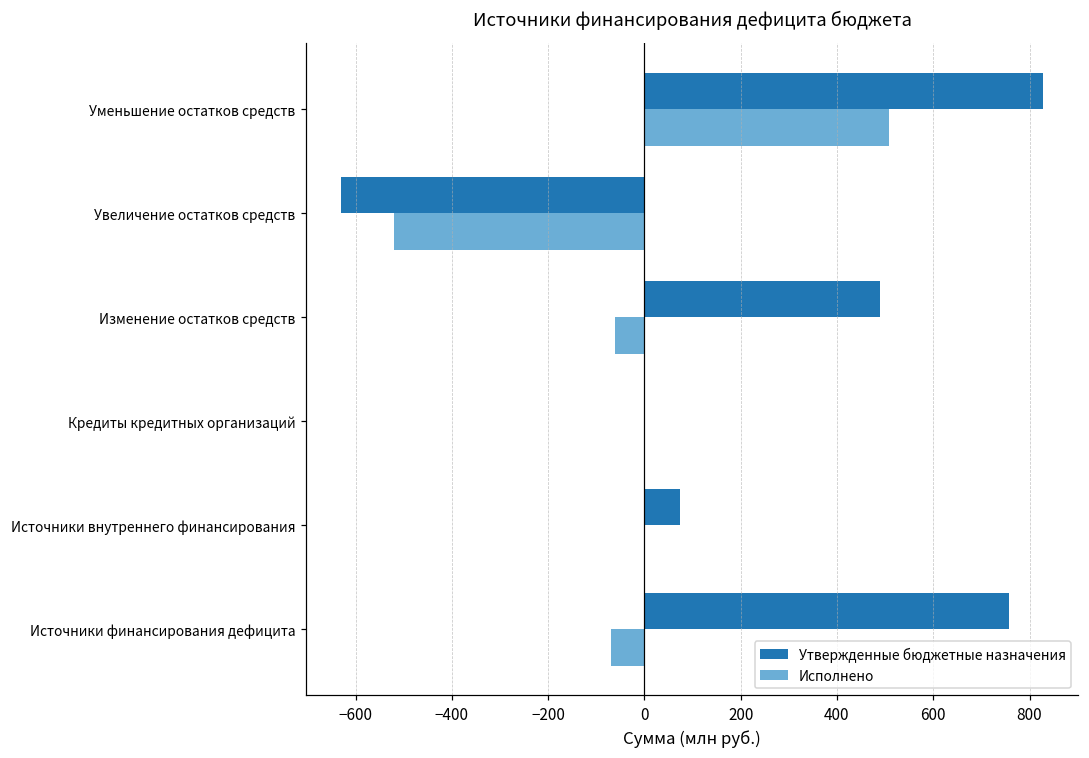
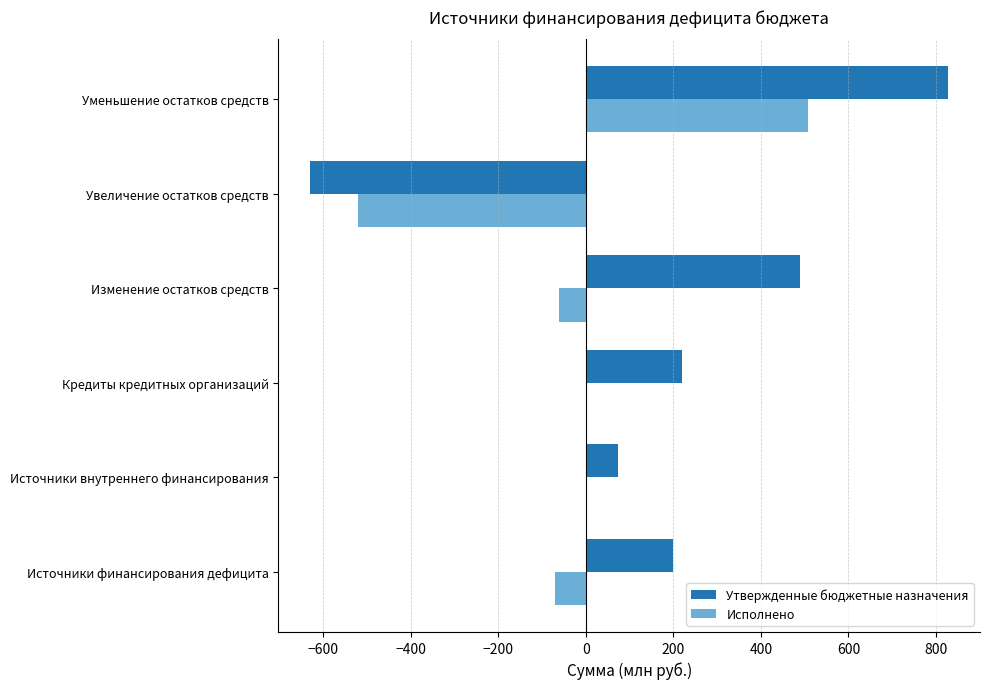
Утвержденные бюджетные назначения, Кредиты кредитных организаций: 0 -> 220
Утвержденные бюджетные назначения, Источники финансирования дефицита: 760 -> 200
